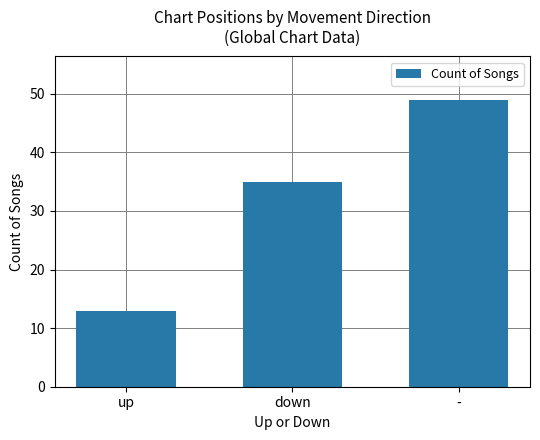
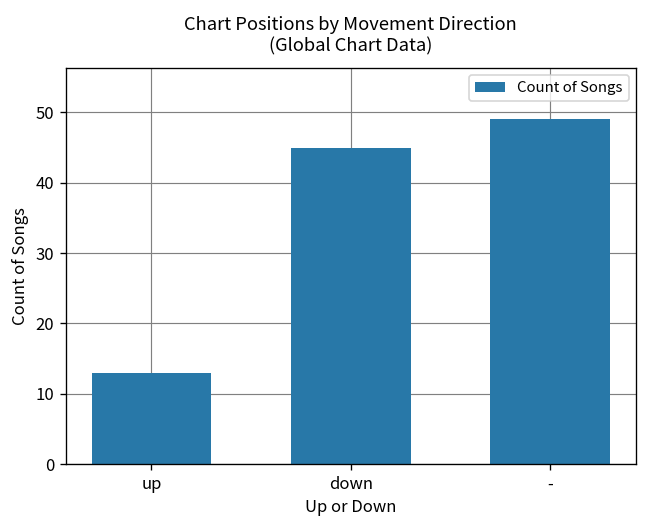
down: 35 -> 45
